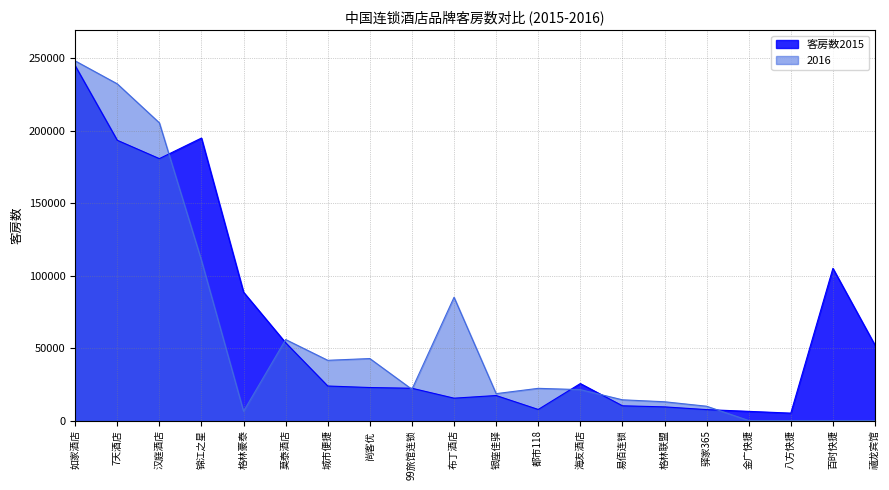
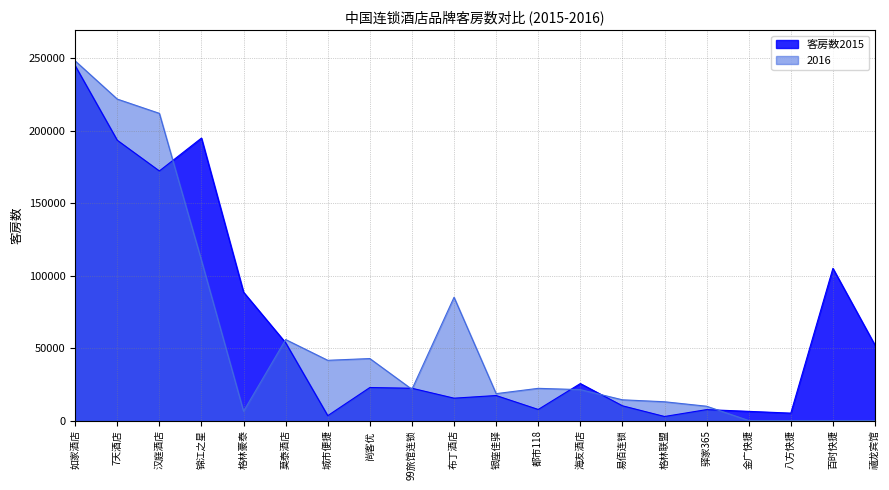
2016, 7天酒店: 232000 -> 222000
客房数2015, 汉庭酒店: 181000 -> 172000
2016, 汉庭酒店: 206000 -> 212000
客房数2015, 城市便捷: 24000 -> 3000
客房数2015, 格林联盟: 9000 -> 3000
